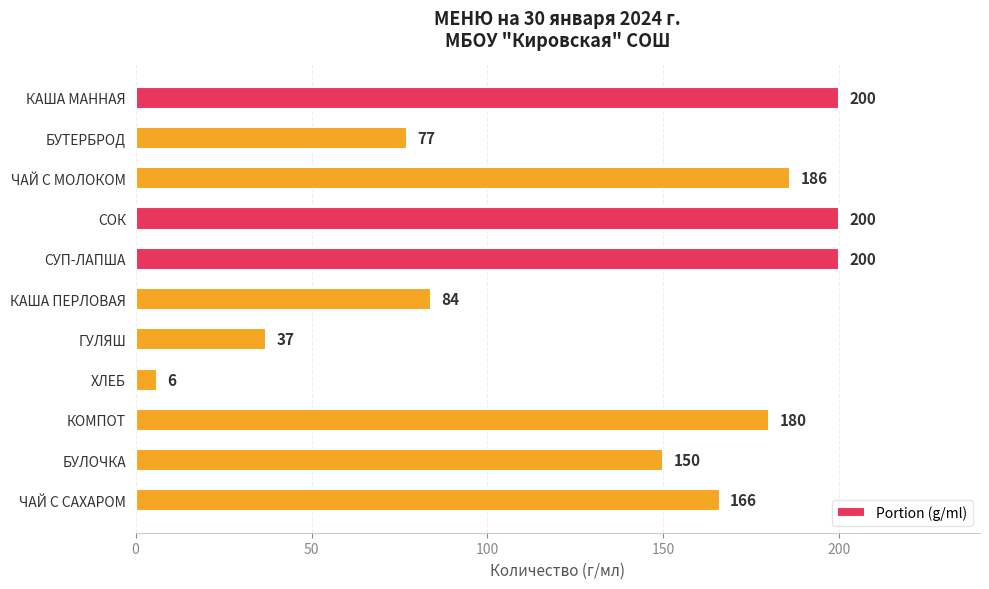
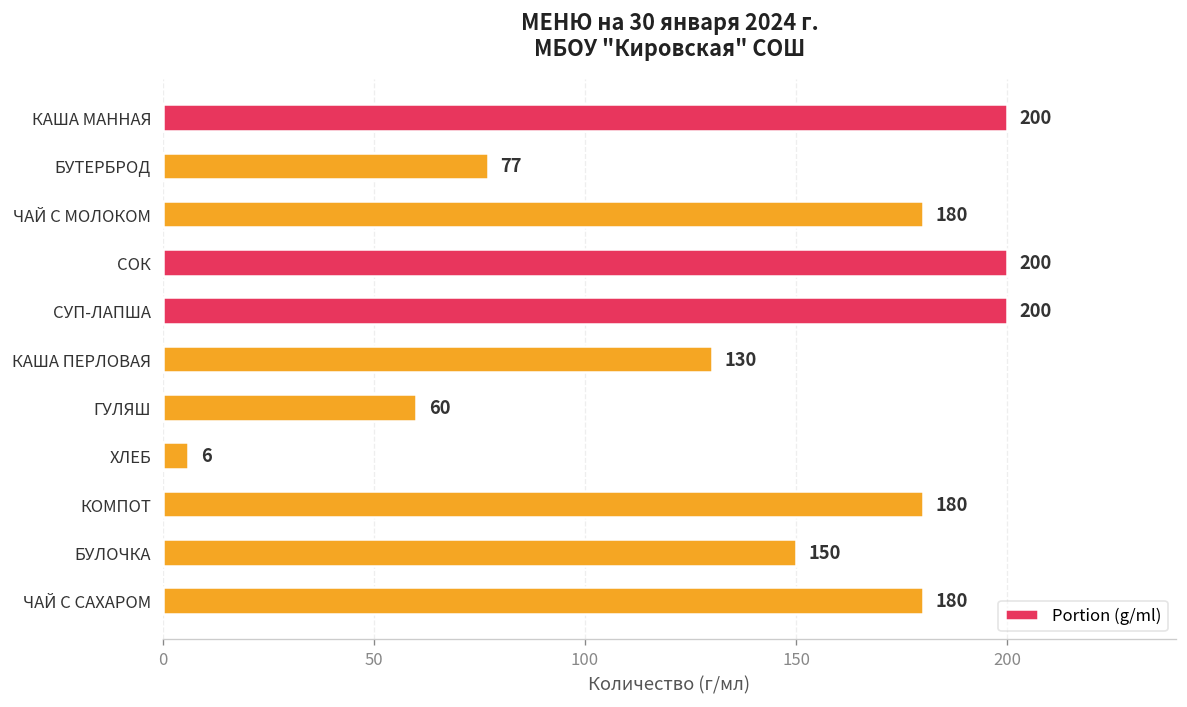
ЧАЙ С МОЛОКОМ: 186 -> 180
КАША ПЕРЛОВАЯ: 84 -> 130
ГУЛЯШ: 37 -> 60
ЧАЙ С САХАРОМ: 166 -> 180
